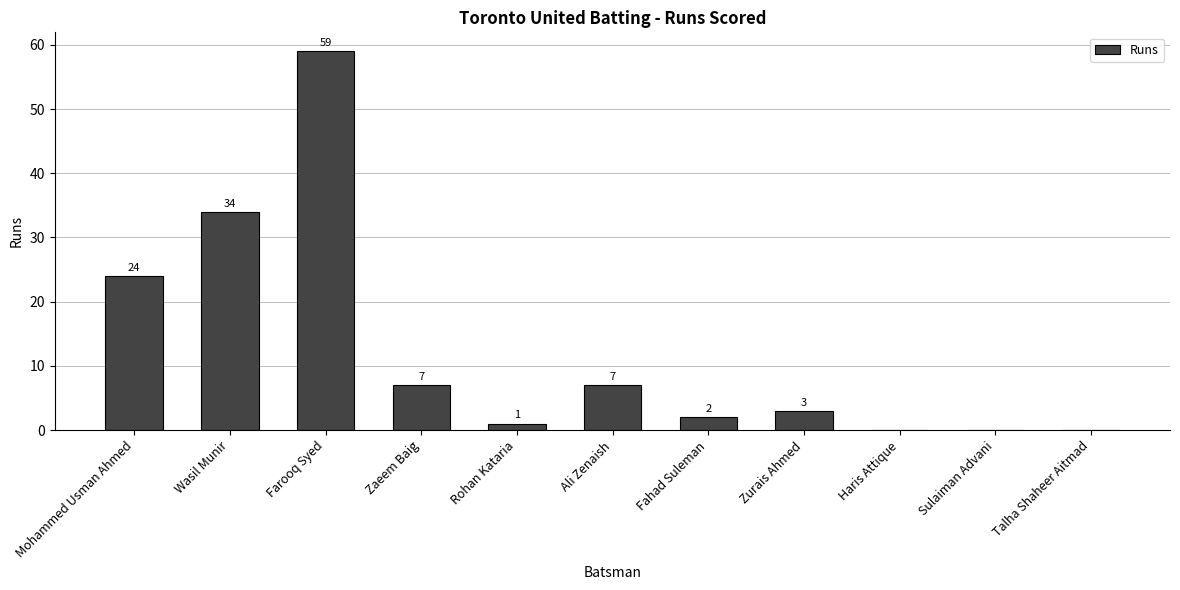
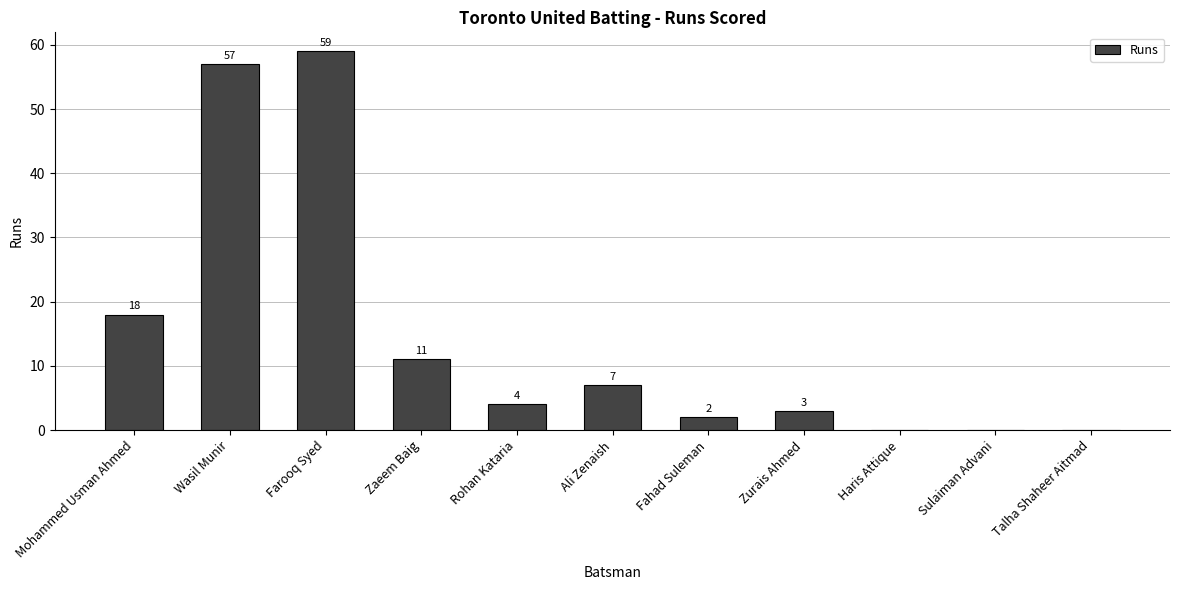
Mohammed Usman Ahmed: 24 -> 18
Wasil Munir: 34 -> 57
Zaeem Baig: 7 -> 11
Rohan Kataria: 1 -> 4
